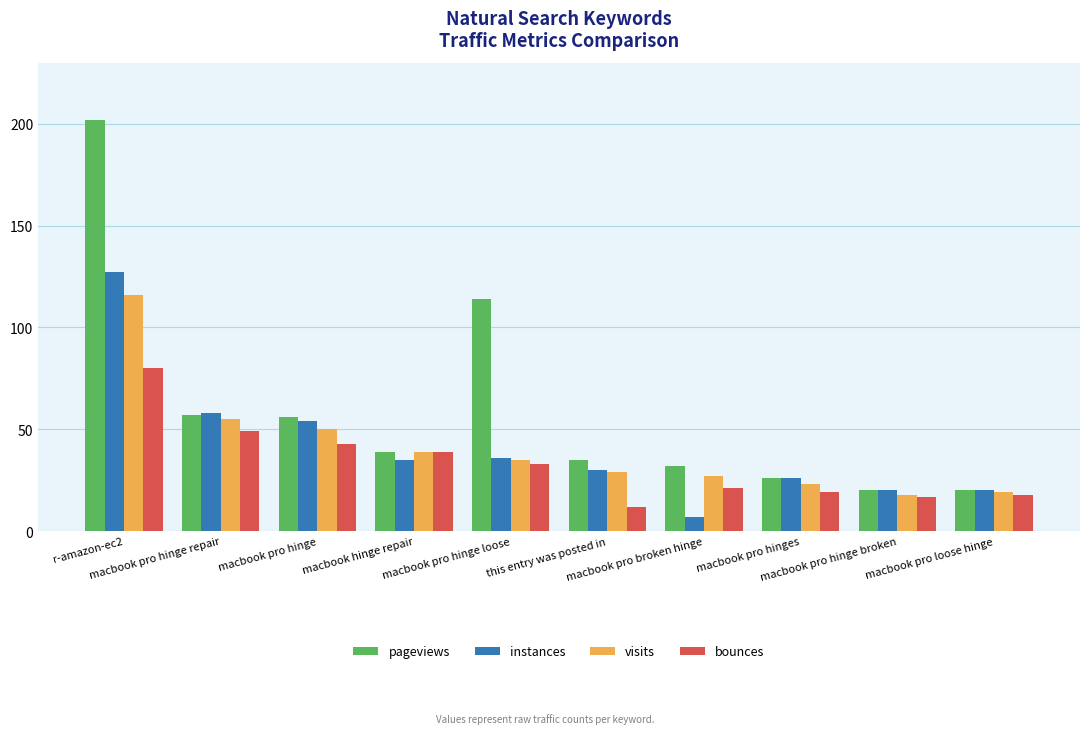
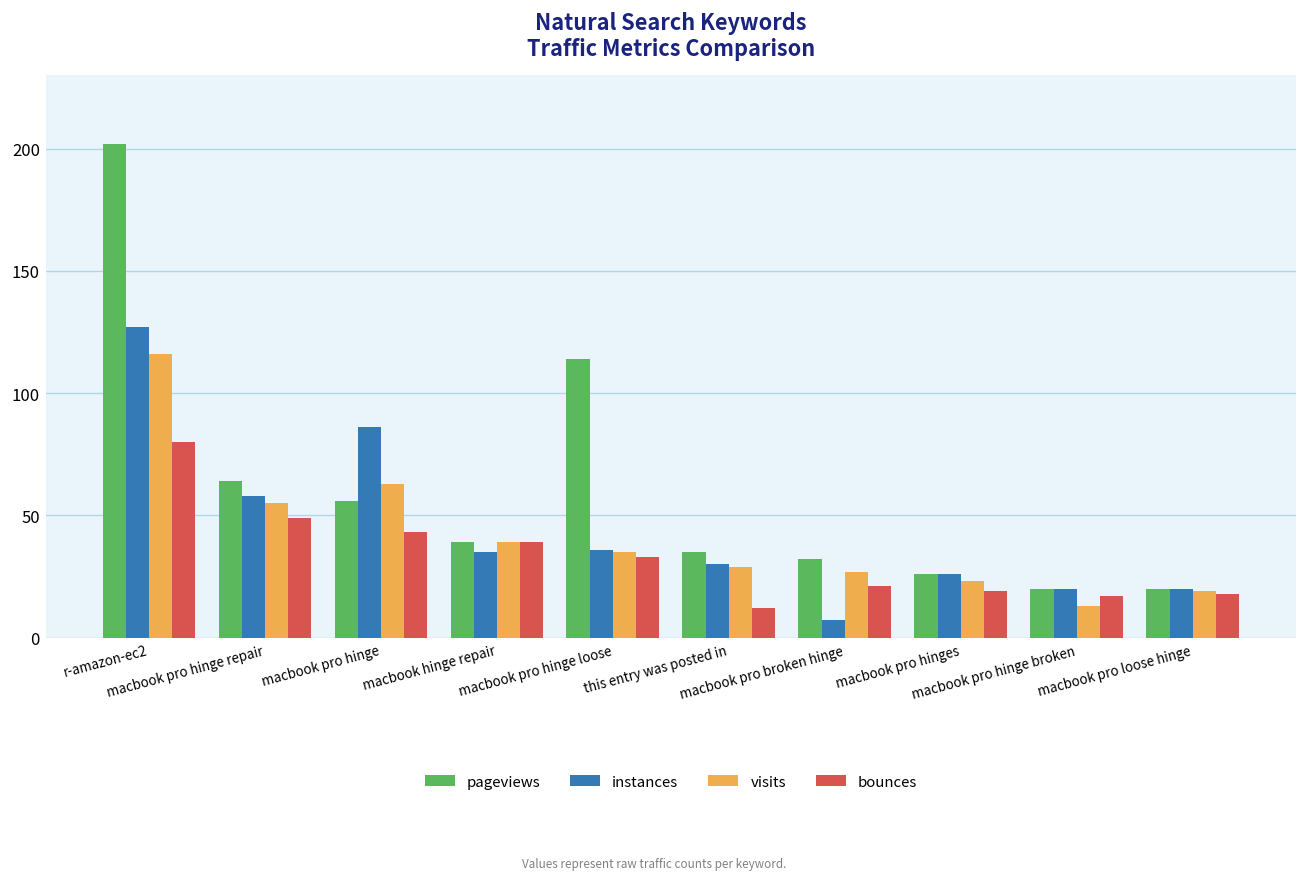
pageviews, macbook pro hinge repair: 57 -> 64
instances, macbook pro hinge: 54 -> 86
visits, macbook pro hinge: 50 -> 63
visits, macbook pro hinge broken: 18 -> 13
